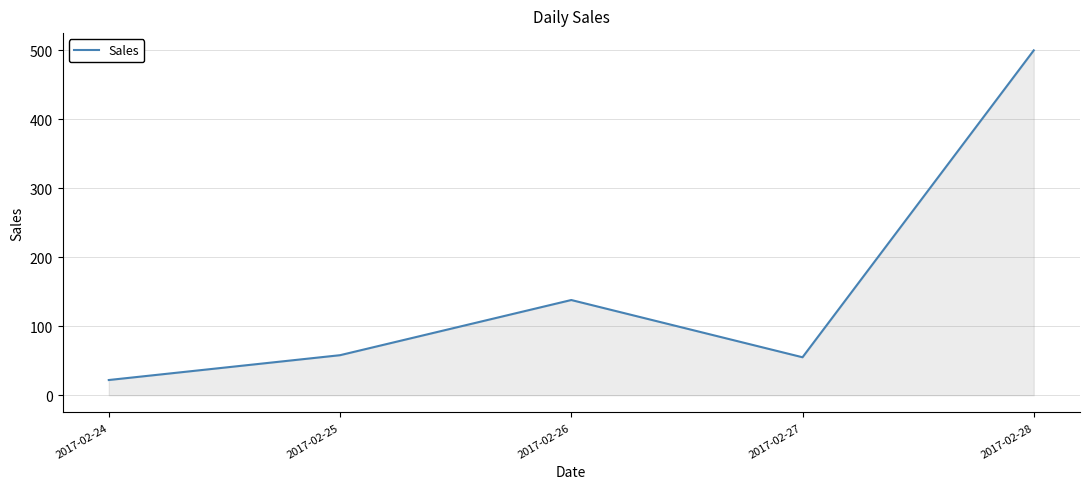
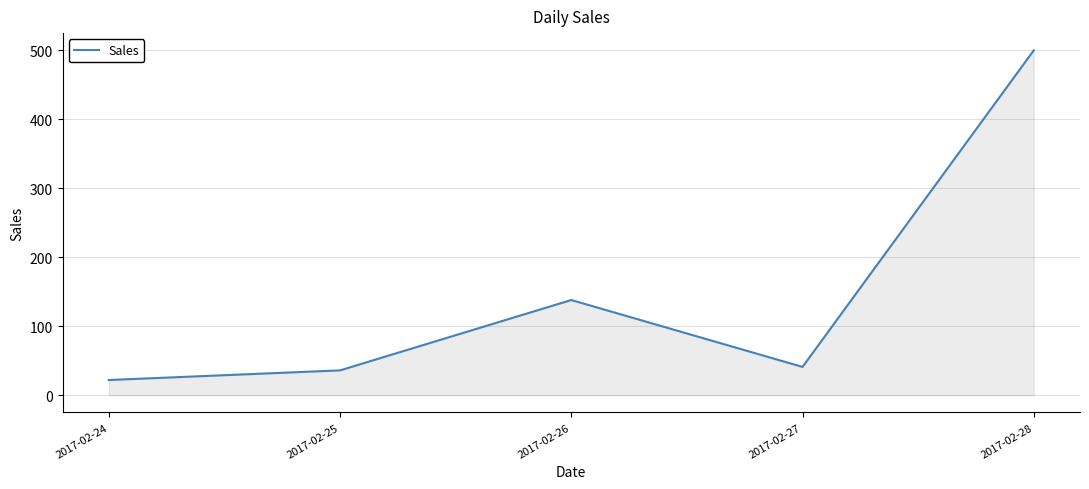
2017-02-25: 60 -> 40
2017-02-27: 60 -> 40
